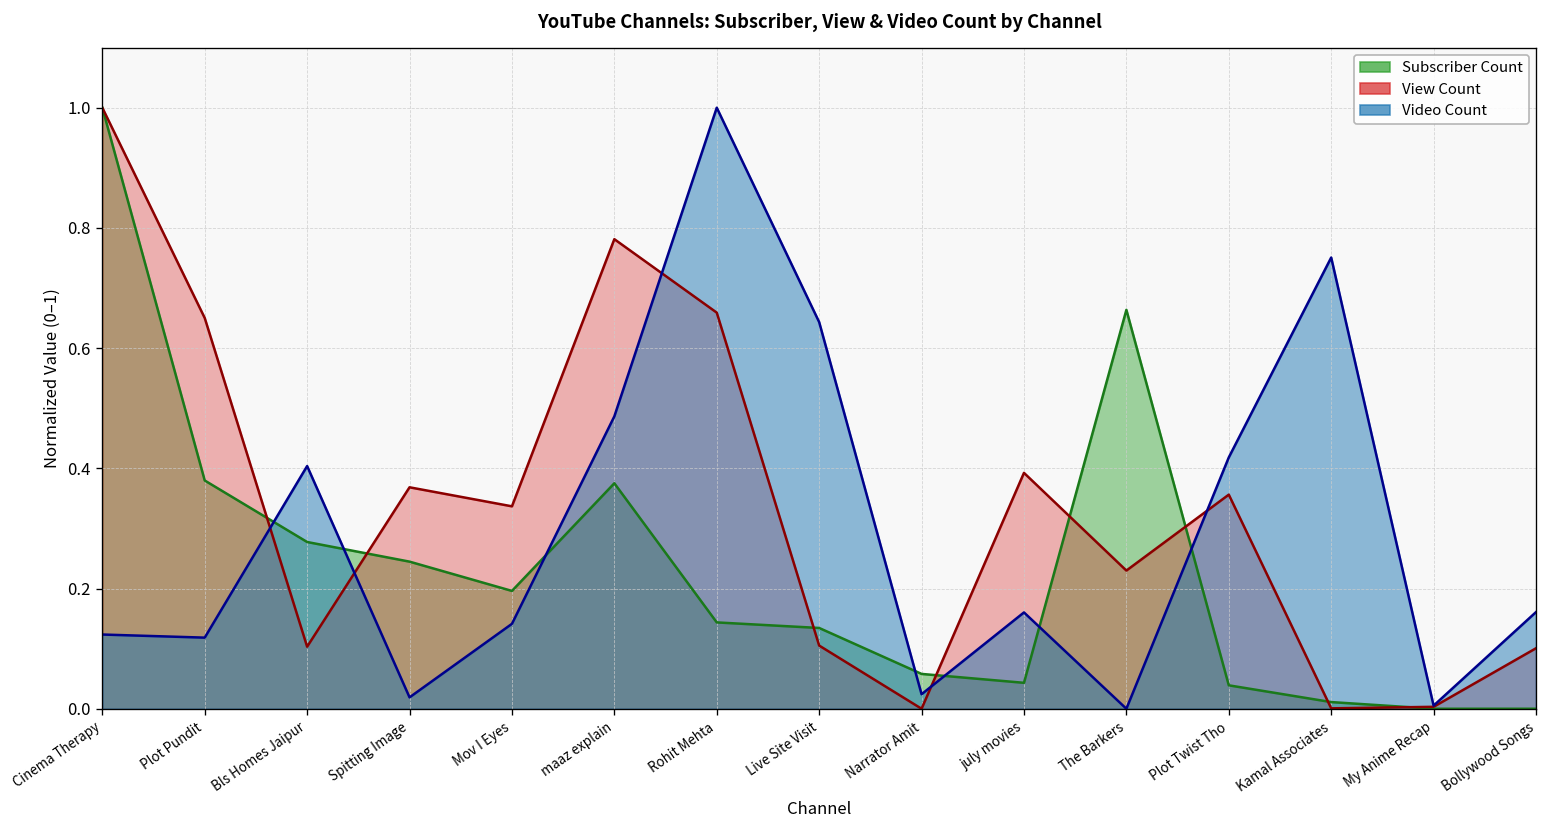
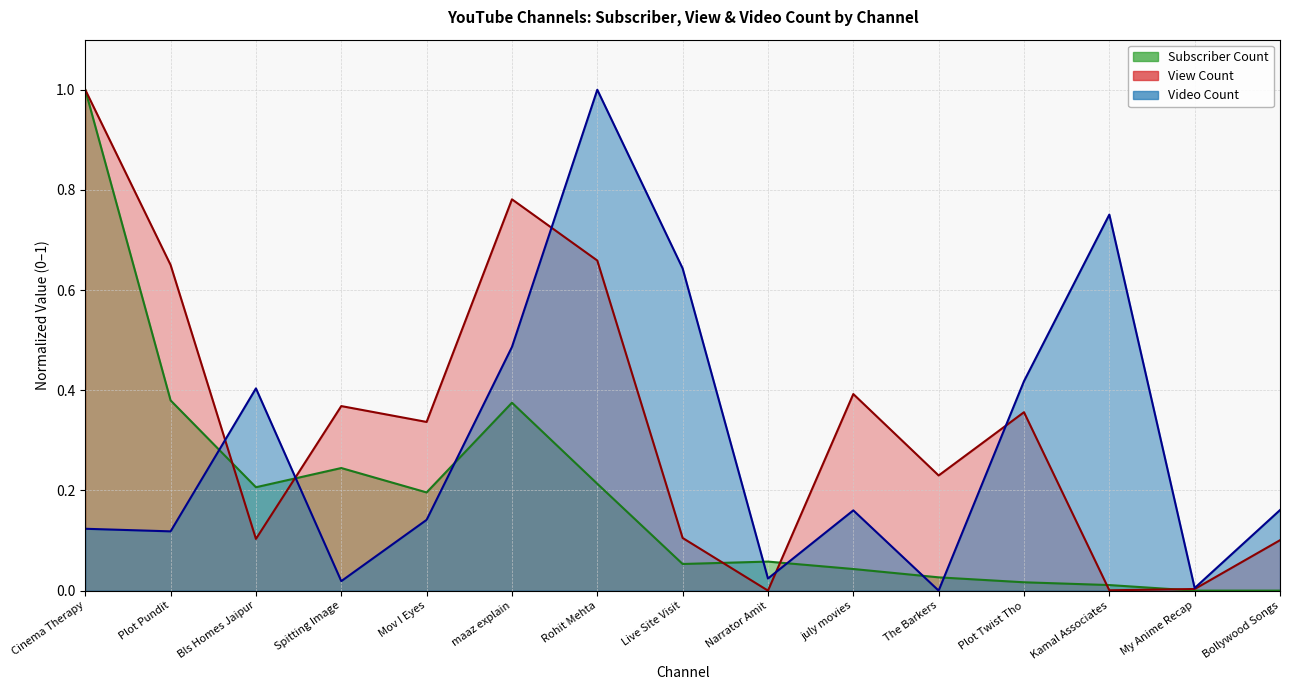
Subscriber Count, Bls Homes Jaipur: 0.28 -> 0.21
Subscriber Count, Rohit Mehta: 0.14 -> 0.21
Subscriber Count, Live Site Visit: 0.13 -> 0.05
Subscriber Count, The Barkers: 0.66 -> 0.03
Subscriber Count, Plot Twist Tho: 0.04 -> 0.02
